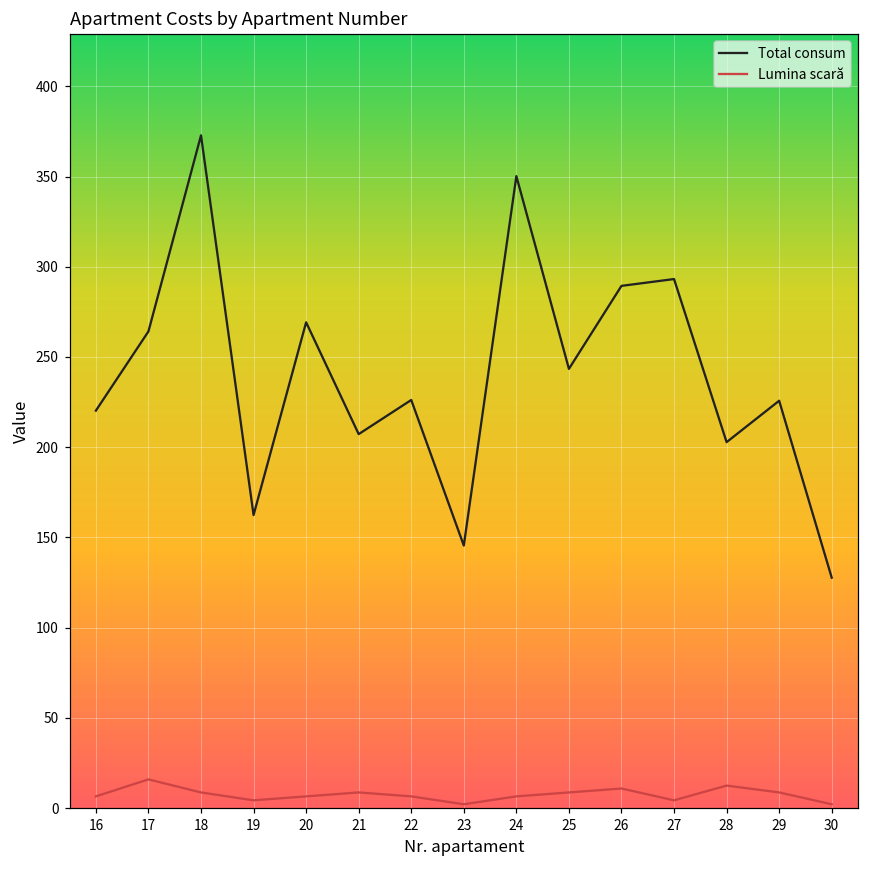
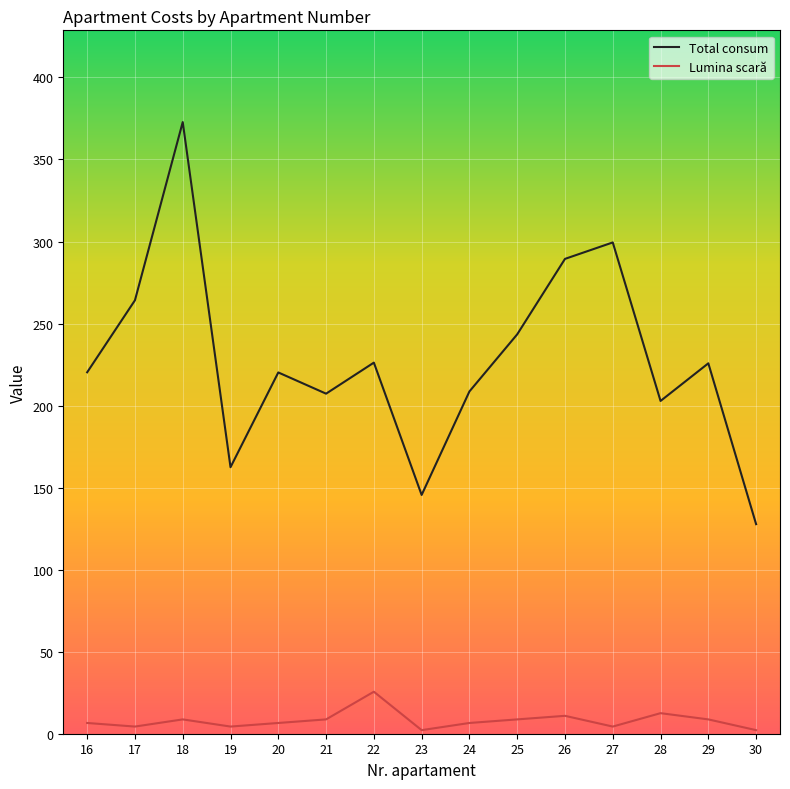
Lumina scară, 17: 16 -> 4
Total consum, 20: 269 -> 220
Lumina scară, 22: 7 -> 26
Total consum, 24: 350 -> 209
Total consum, 27: 293 -> 299
